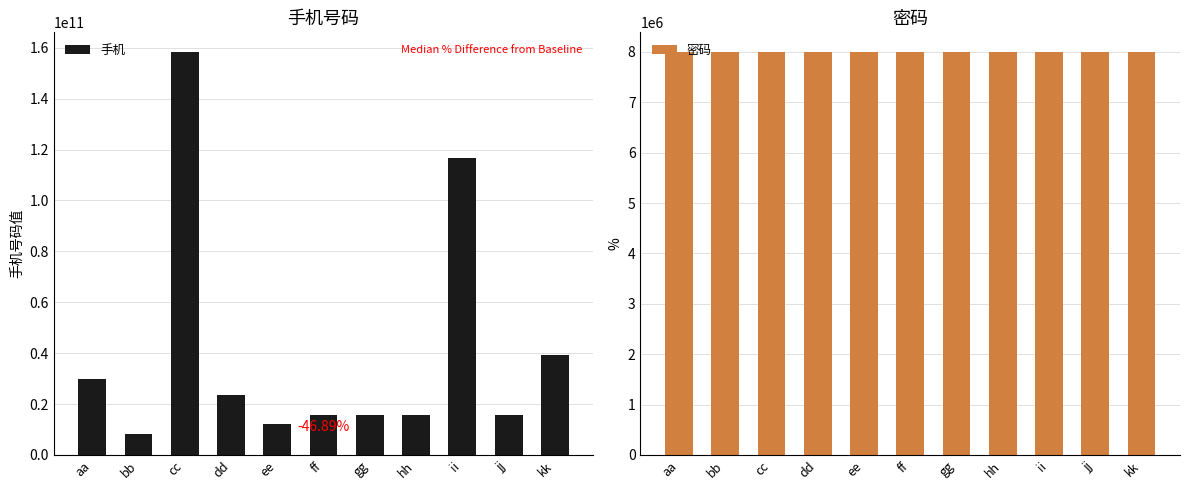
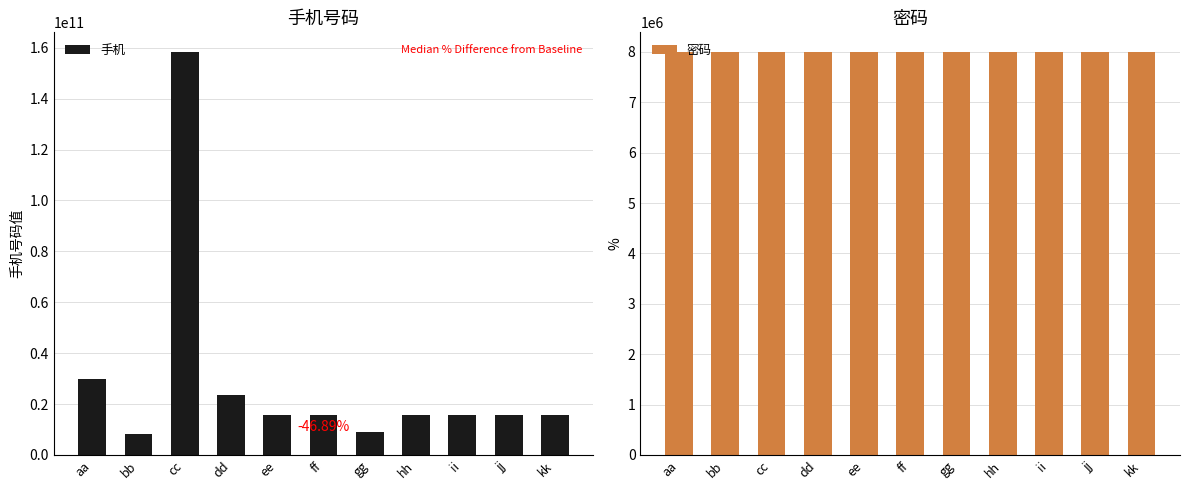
手机号码, ee: 12000000000 -> 16000000000
手机号码, gg: 16000000000 -> 9000000000
手机号码, ii: 117000000000 -> 16000000000
手机号码, kk: 39000000000 -> 16000000000
